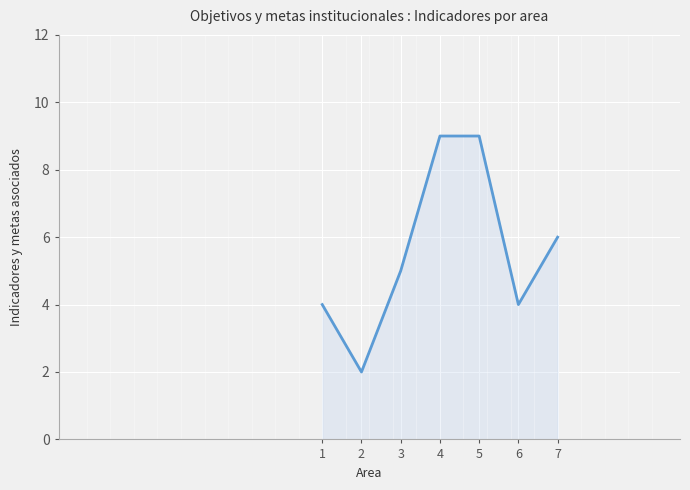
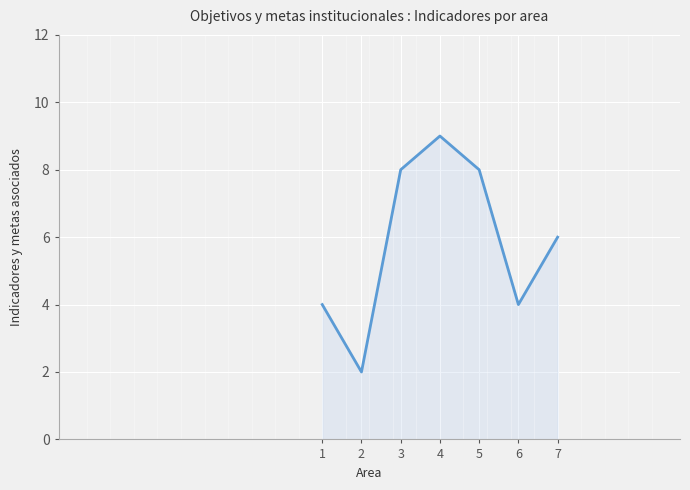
3: 5 -> 8
5: 9 -> 8
